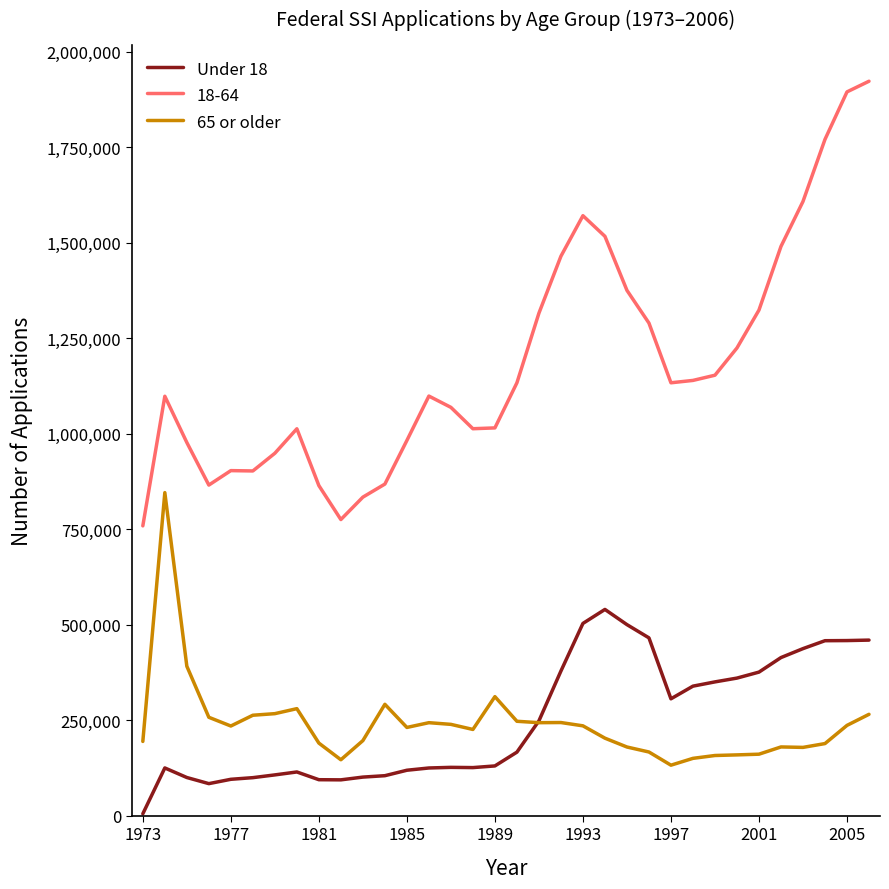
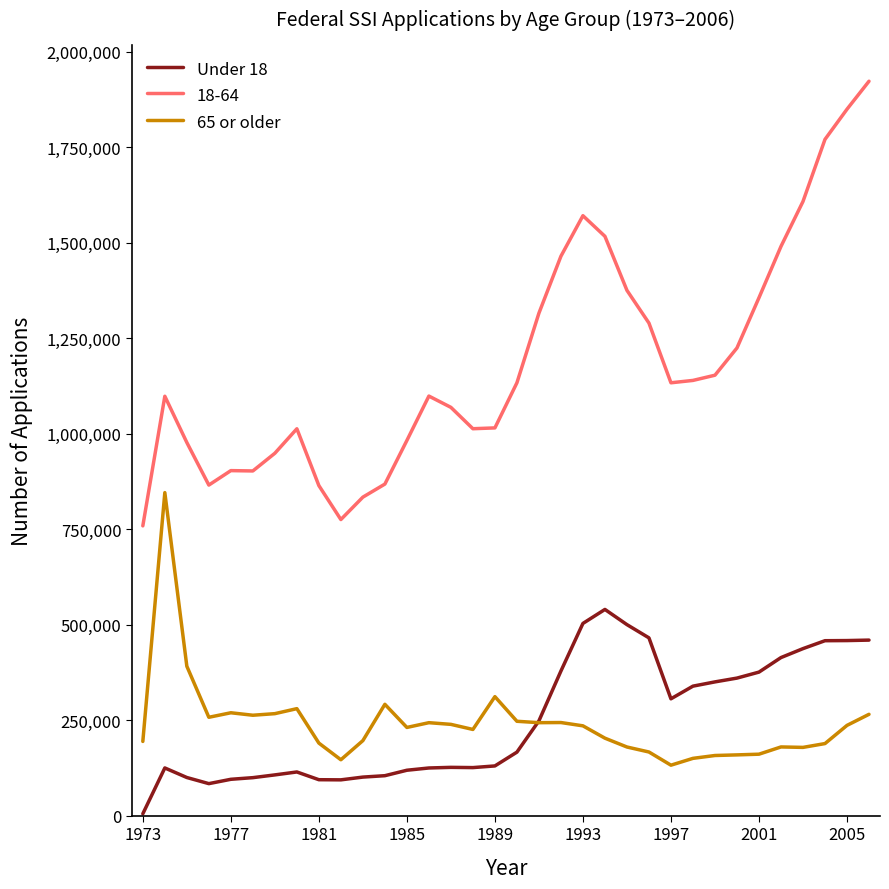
65 or older, 1977: 230,000 -> 270,000
18-64, 2001: 1,320,000 -> 1,360,000
18-64, 2005: 1,900,000 -> 1,850,000
